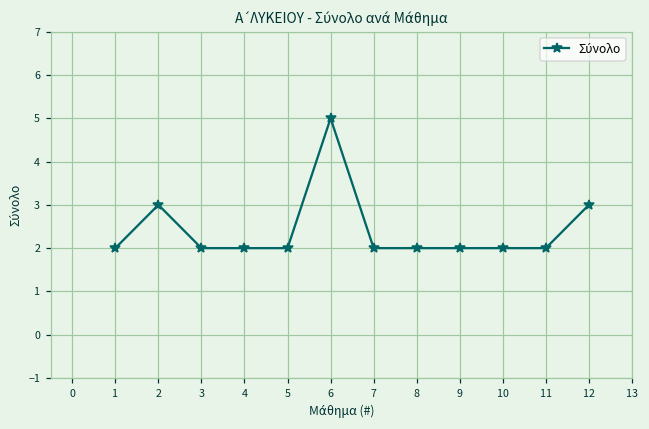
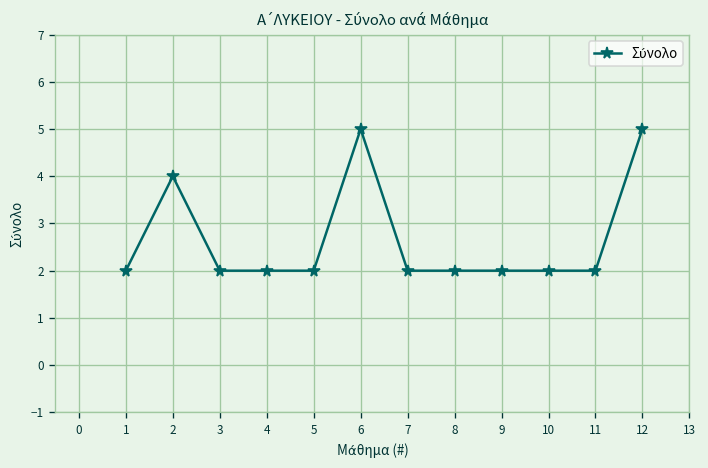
2: 3 -> 4
12: 3 -> 5
